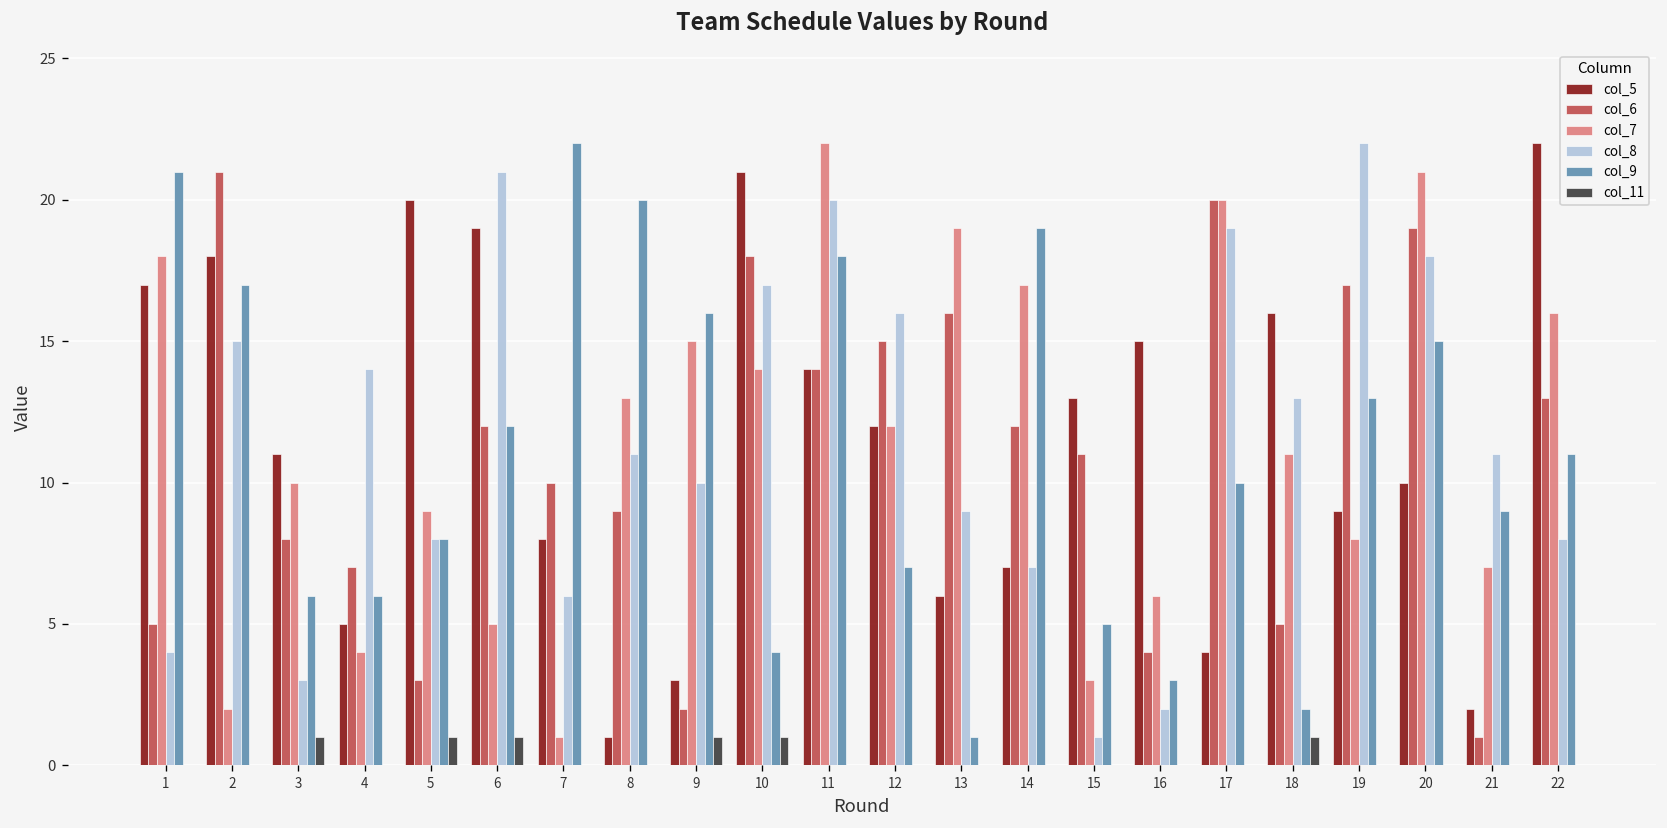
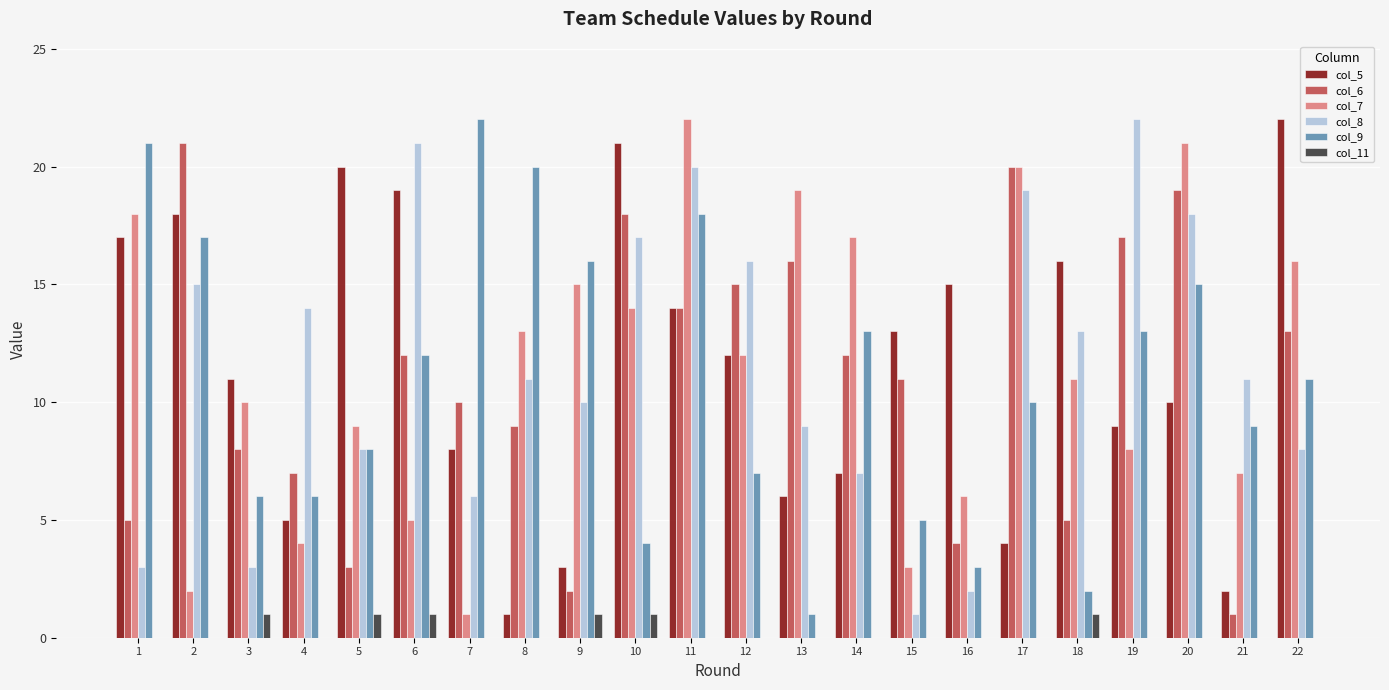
col_8, 1: 4 -> 3
col_9, 14: 19 -> 13
